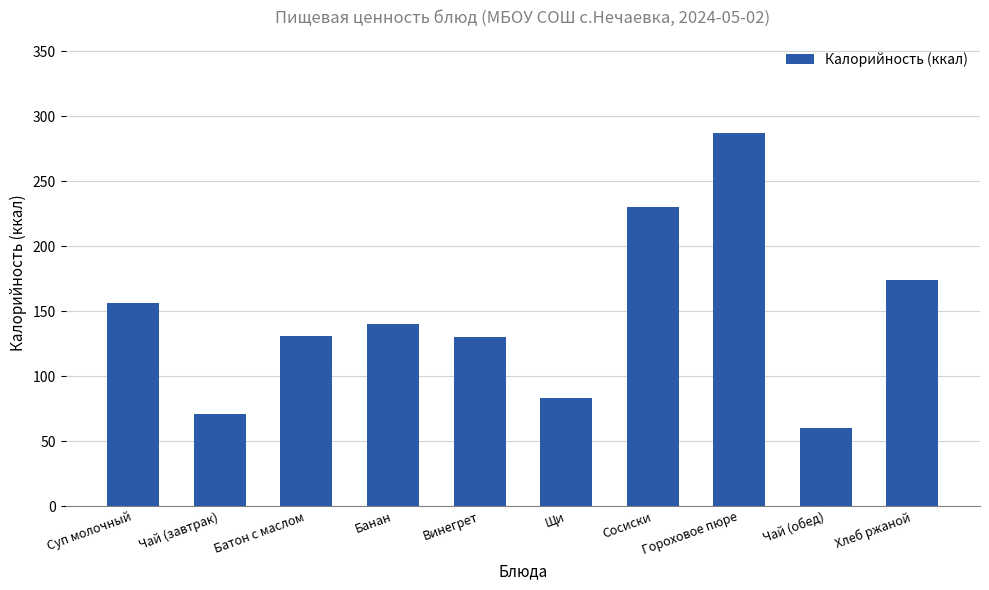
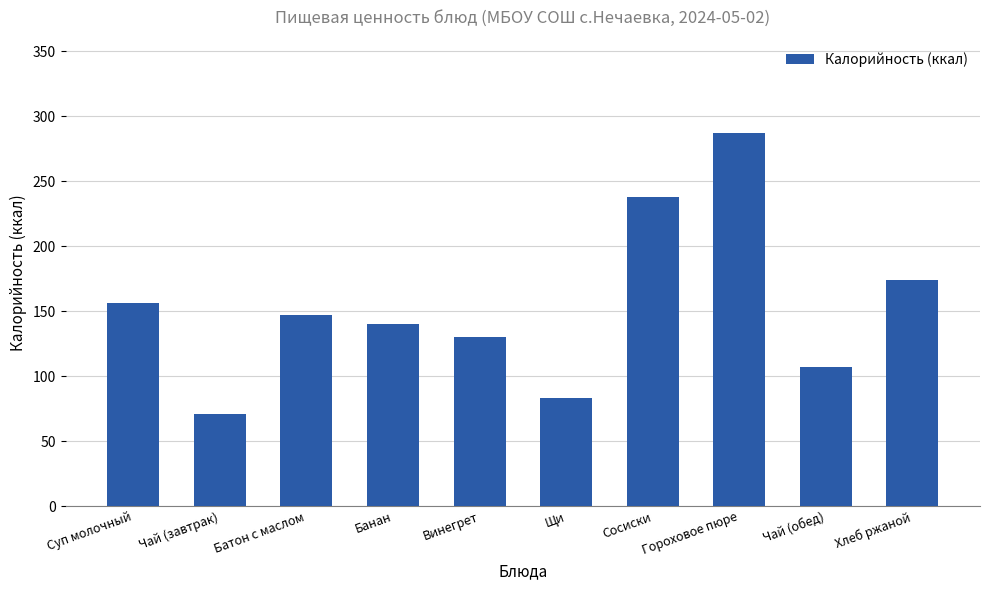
Батон с маслом: 131 -> 147
Сосиски: 230 -> 238
Чай (обед): 60 -> 107
